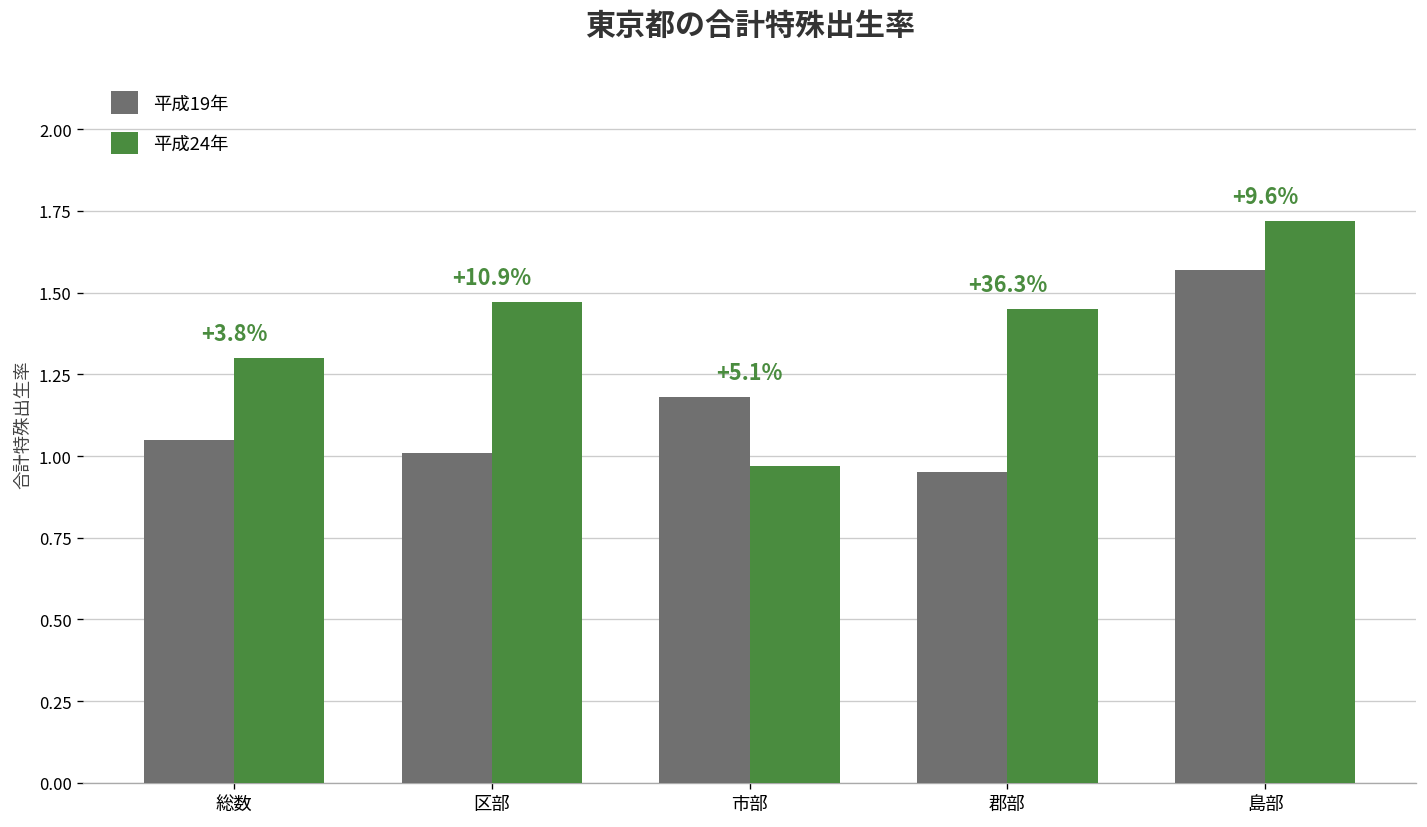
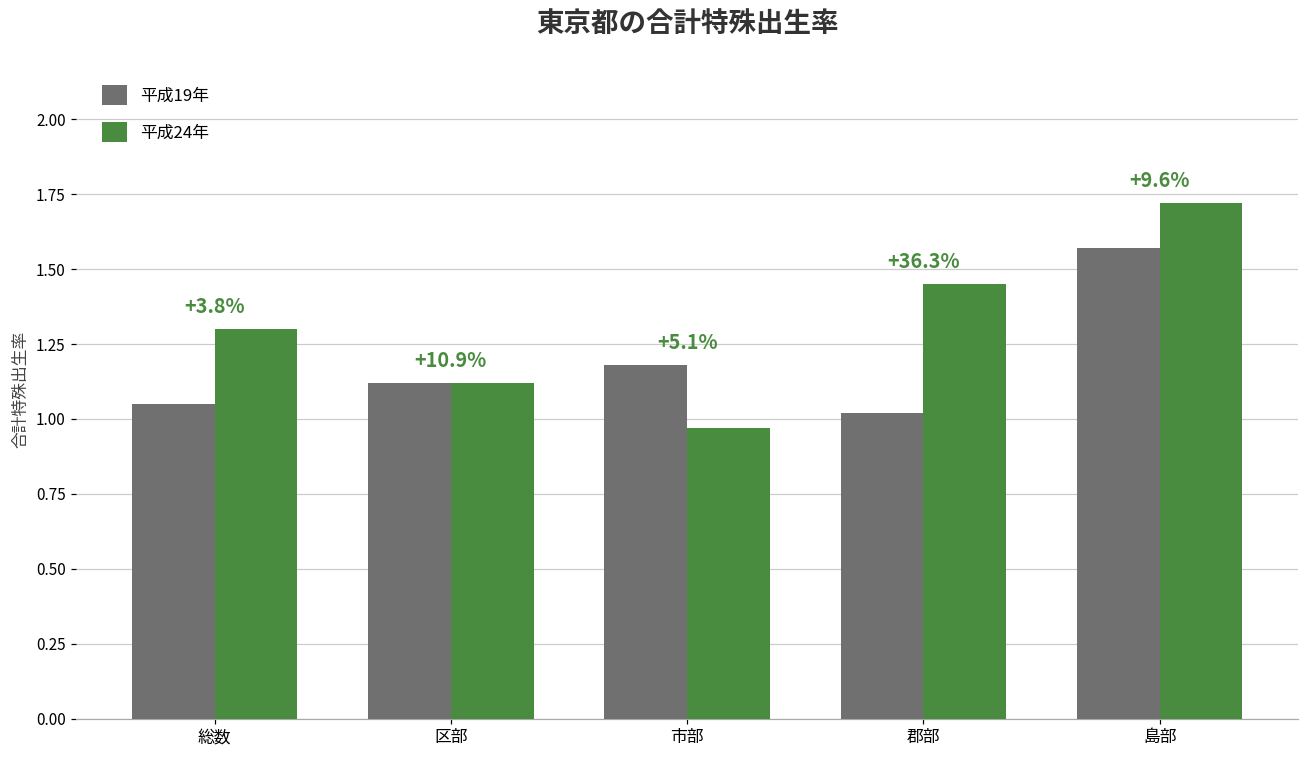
平成19年, 区部: 1.01 -> 1.12
平成24年, 区部: 1.47 -> 1.12
平成19年, 郡部: 0.95 -> 1.02
